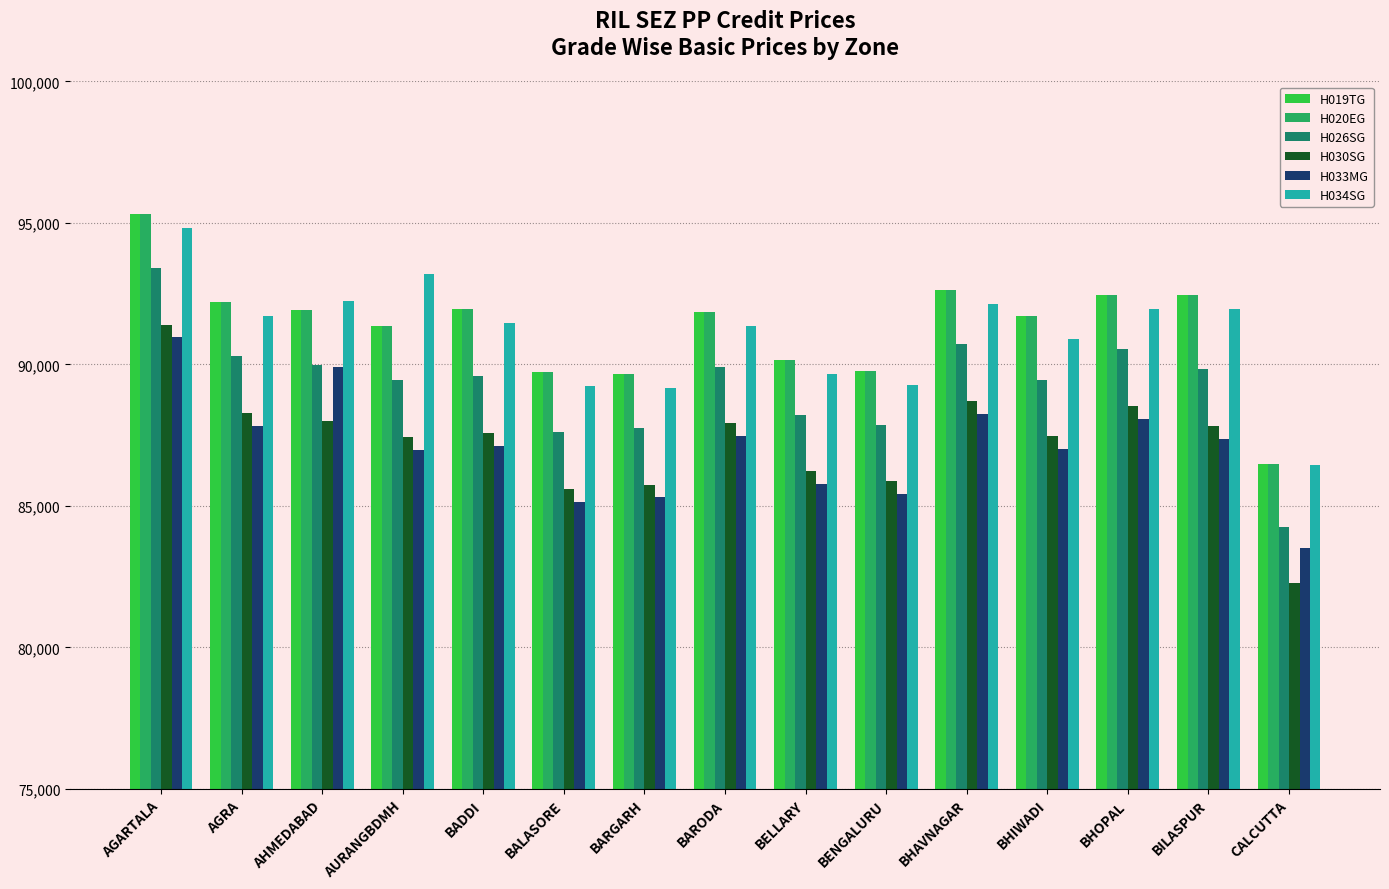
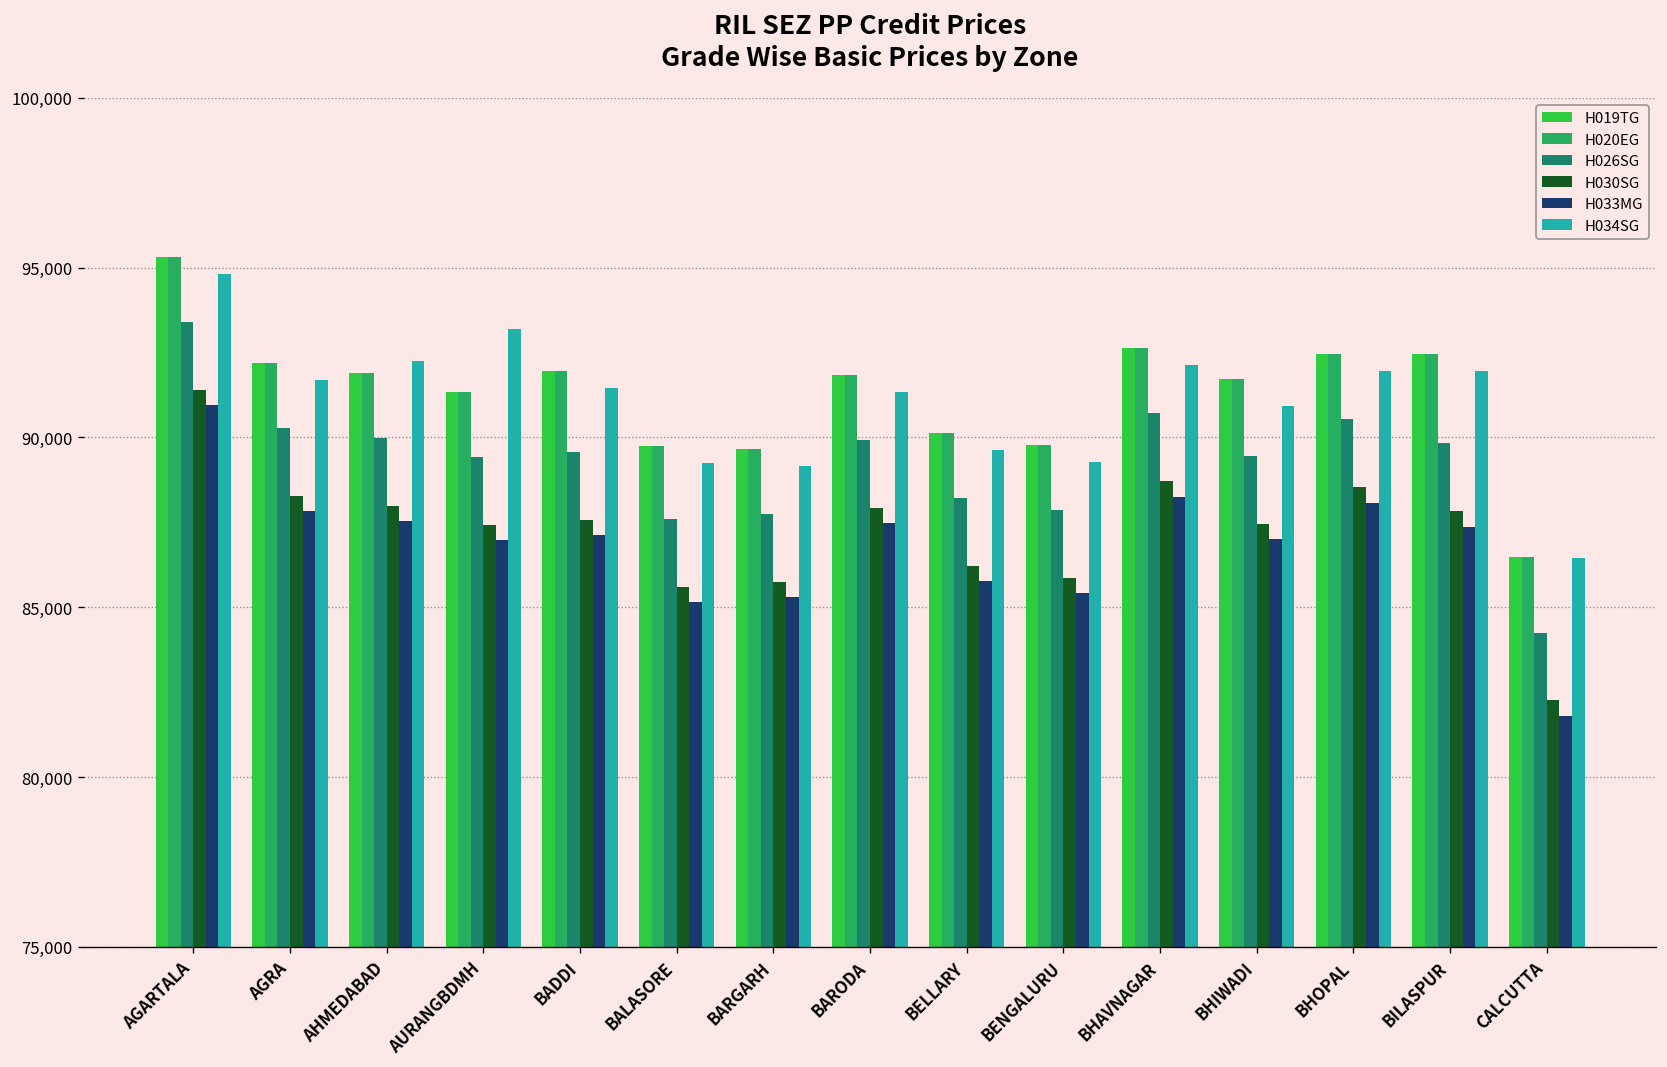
H033MG, AHMEDABAD: 89,900 -> 87,500
H033MG, CALCUTTA: 83,500 -> 81,800
